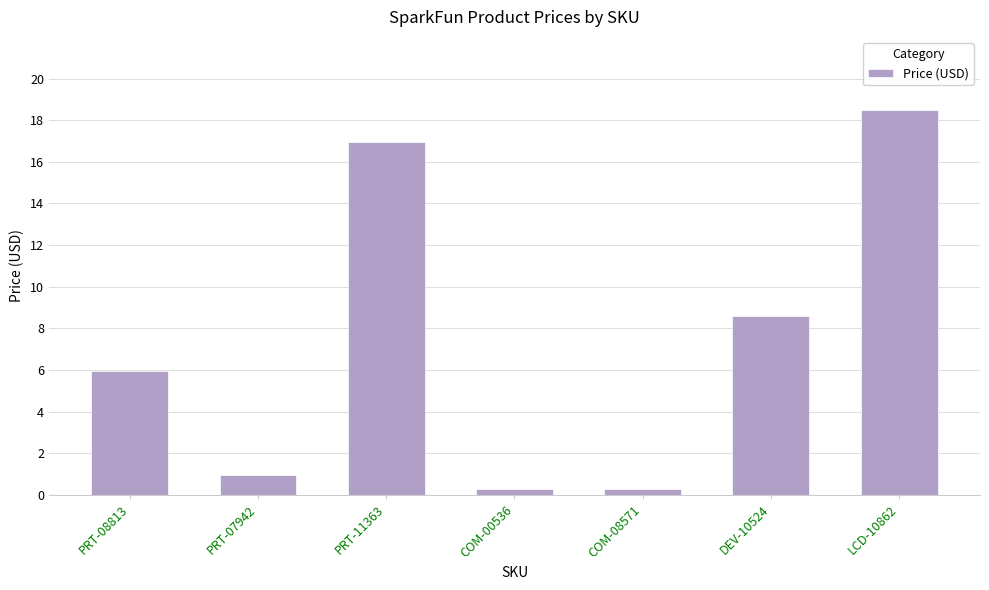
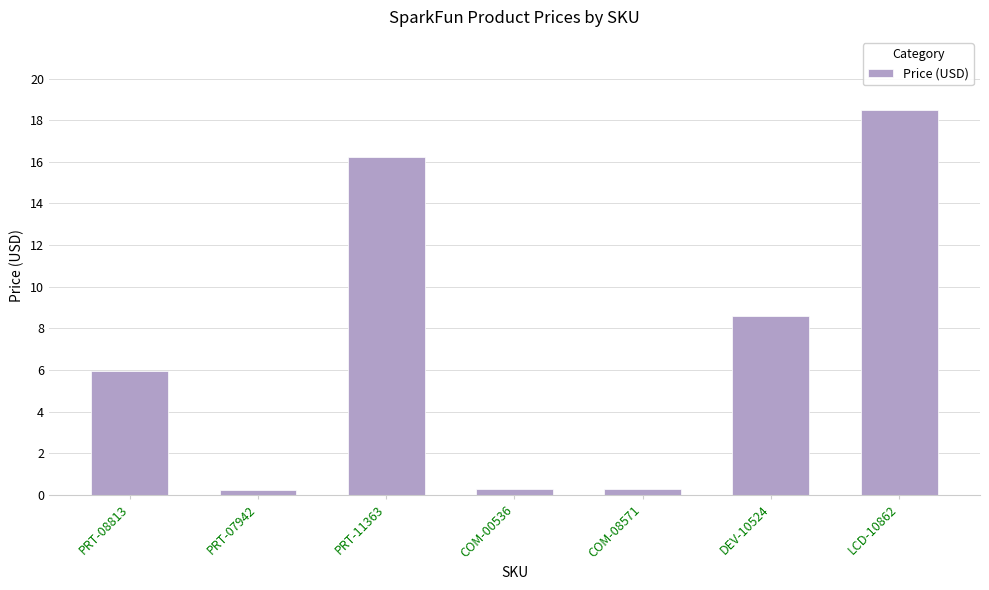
PRT-07942: 1.0 -> 0.2
PRT-11363: 17.0 -> 16.2
